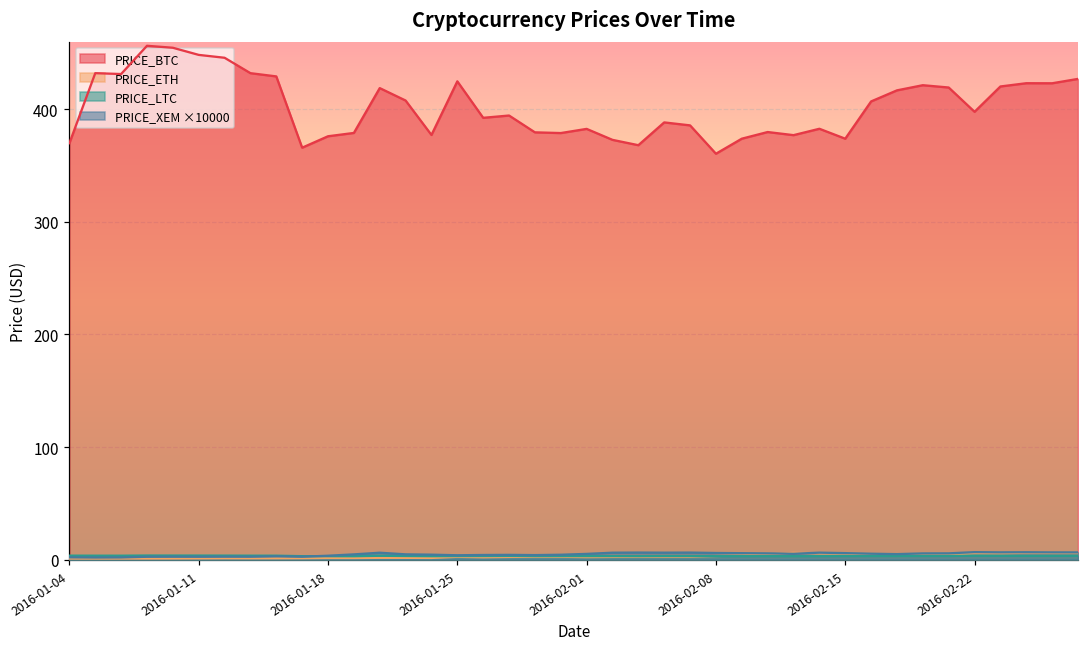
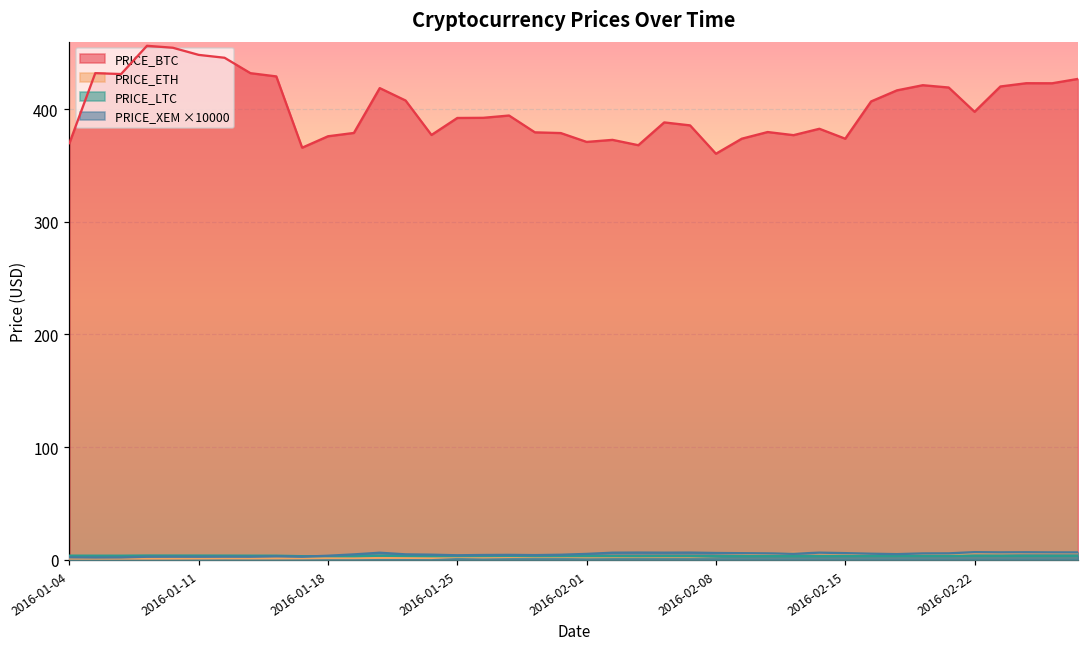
PRICE_BTC, 2016-01-25: 425 -> 392
PRICE_BTC, 2016-02-01: 383 -> 371
